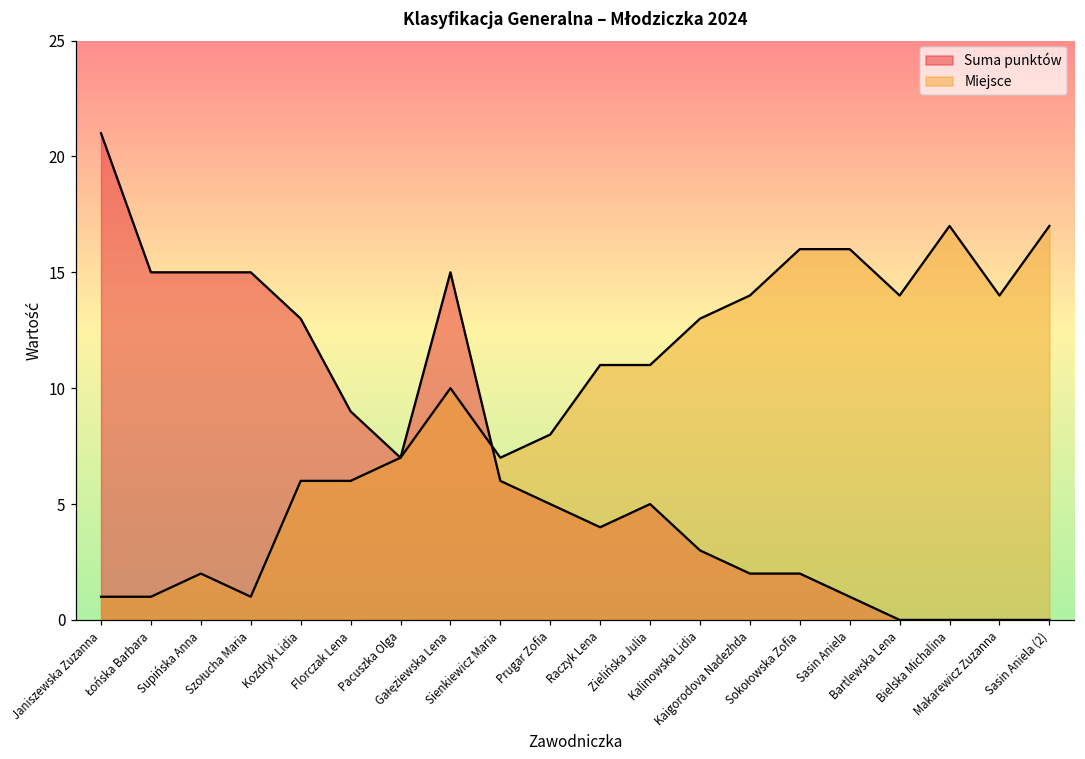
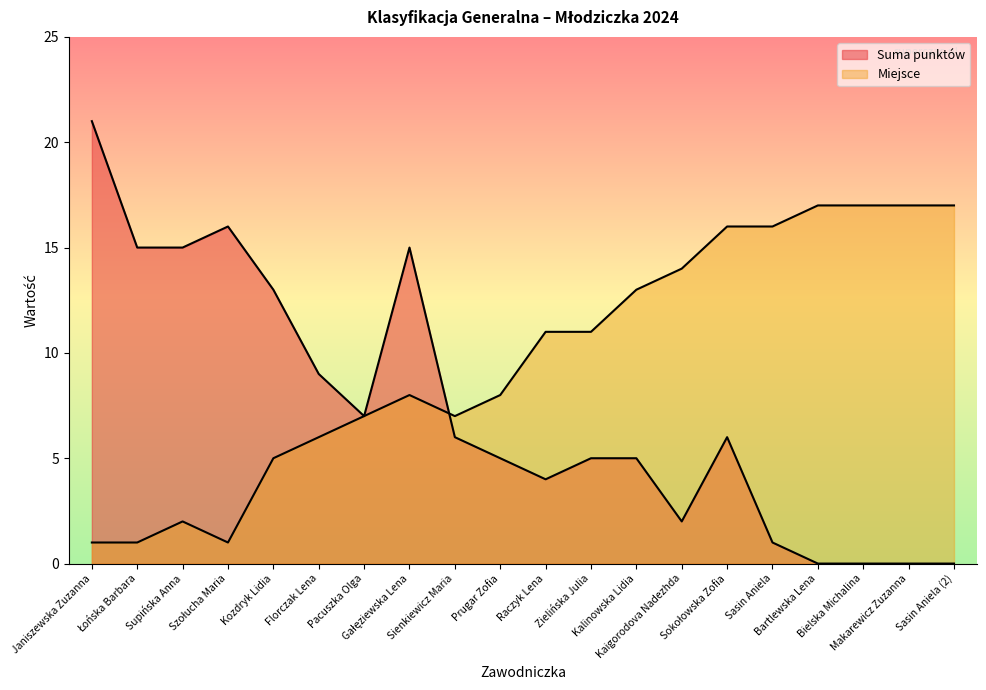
Suma punktów, Szołucha Maria: 15 -> 16
Miejsce, Kozdryk Lidia: 6 -> 5
Miejsce, Gałęziewska Lena: 10 -> 8
Suma punktów, Kalinowska Lidia: 3 -> 5
Suma punktów, Sokołowska Zofia: 2 -> 6
Miejsce, Bartlewska Lena: 14 -> 17
Miejsce, Makarewicz Zuzanna: 14 -> 17
